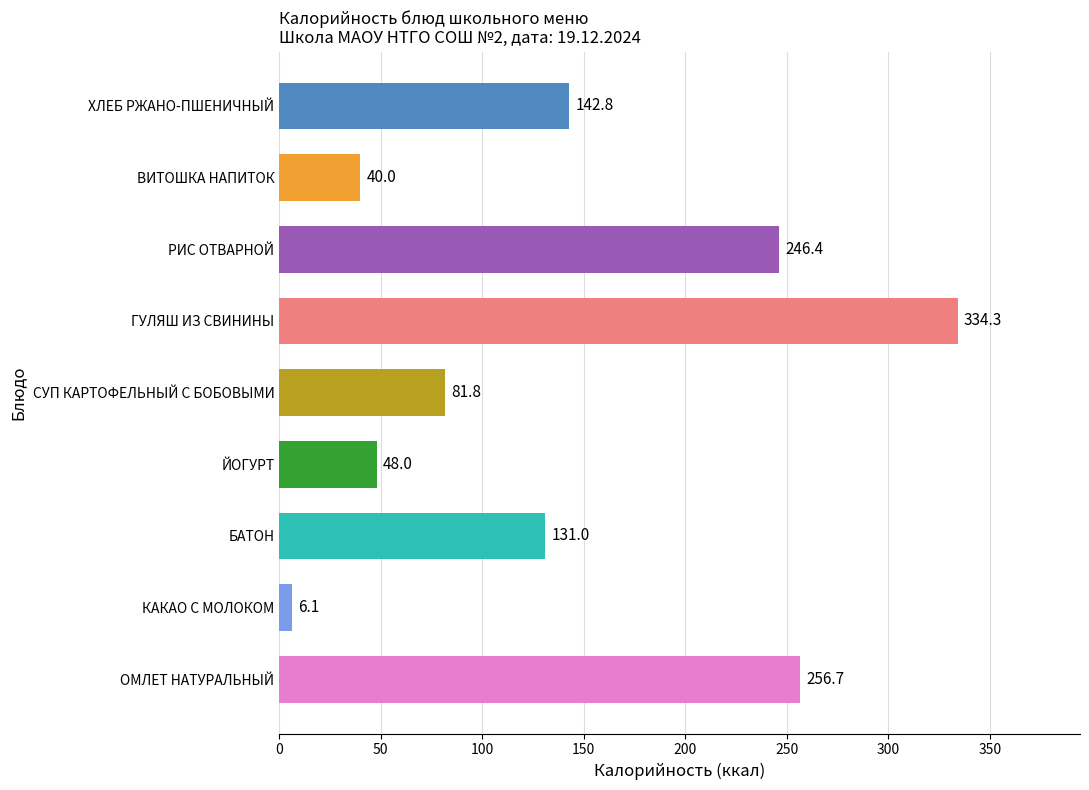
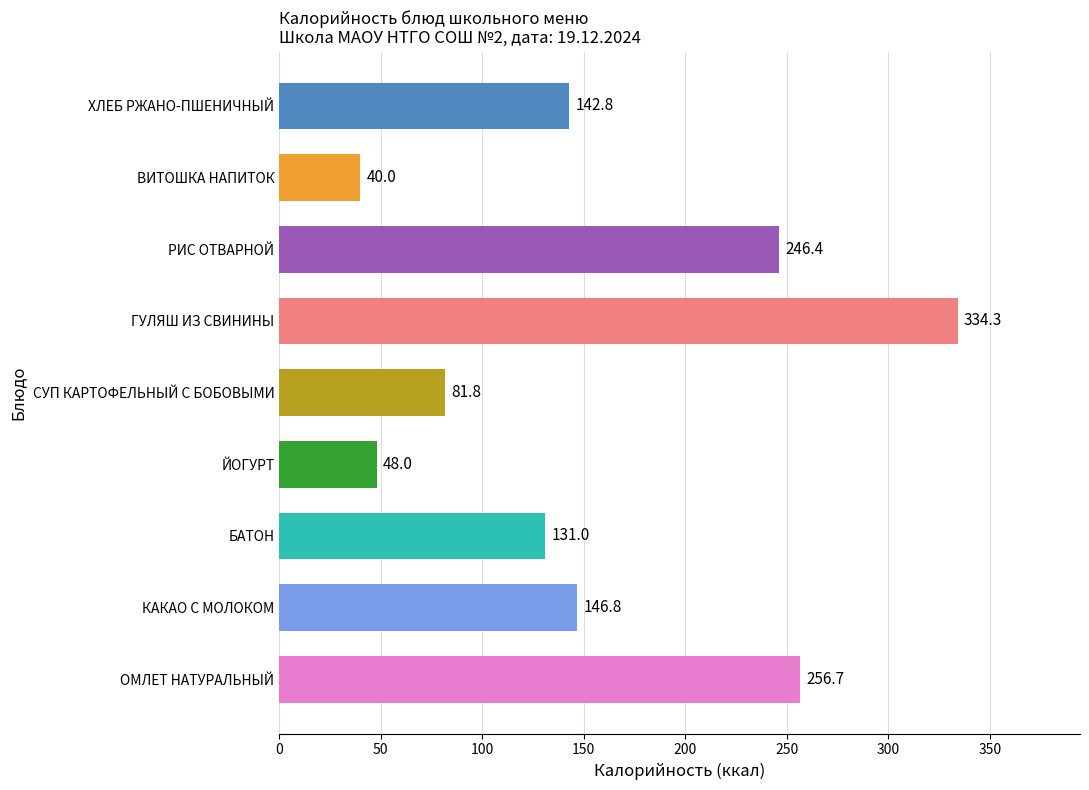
КАКАО С МОЛОКОМ: 6.1 -> 146.8
